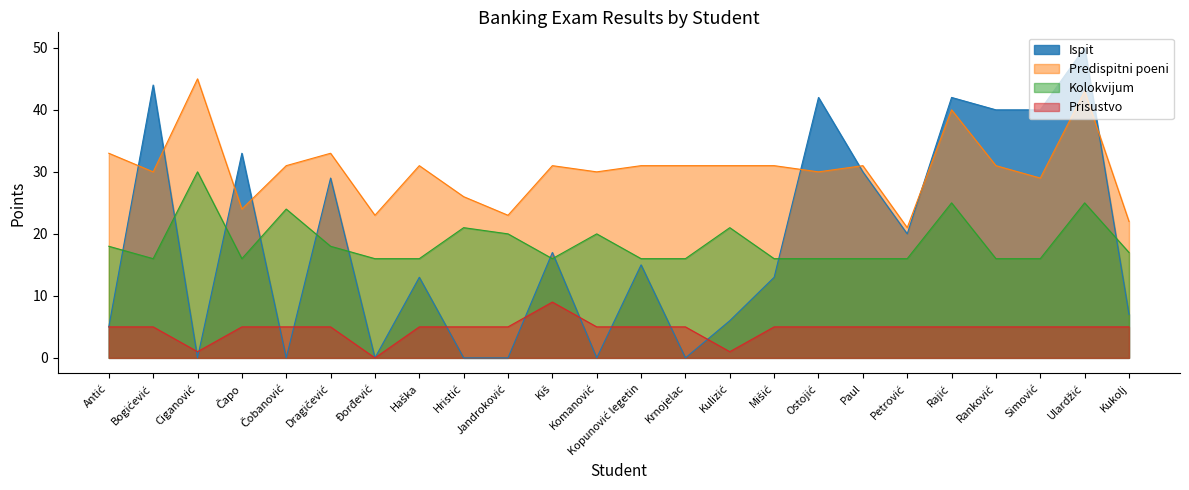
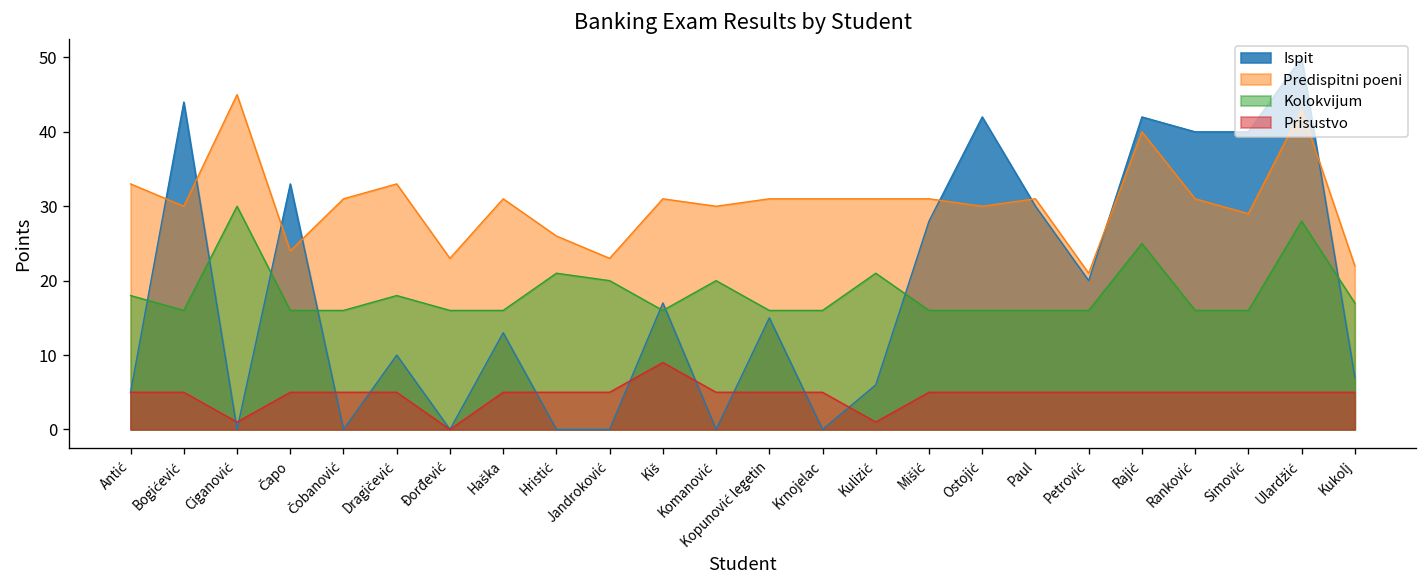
Kolokvijum, Čobanović: 24 -> 16
Ispit, Dragičević: 29 -> 10
Ispit, Mišić: 13 -> 28
Kolokvijum, Ulardžić: 25 -> 28
